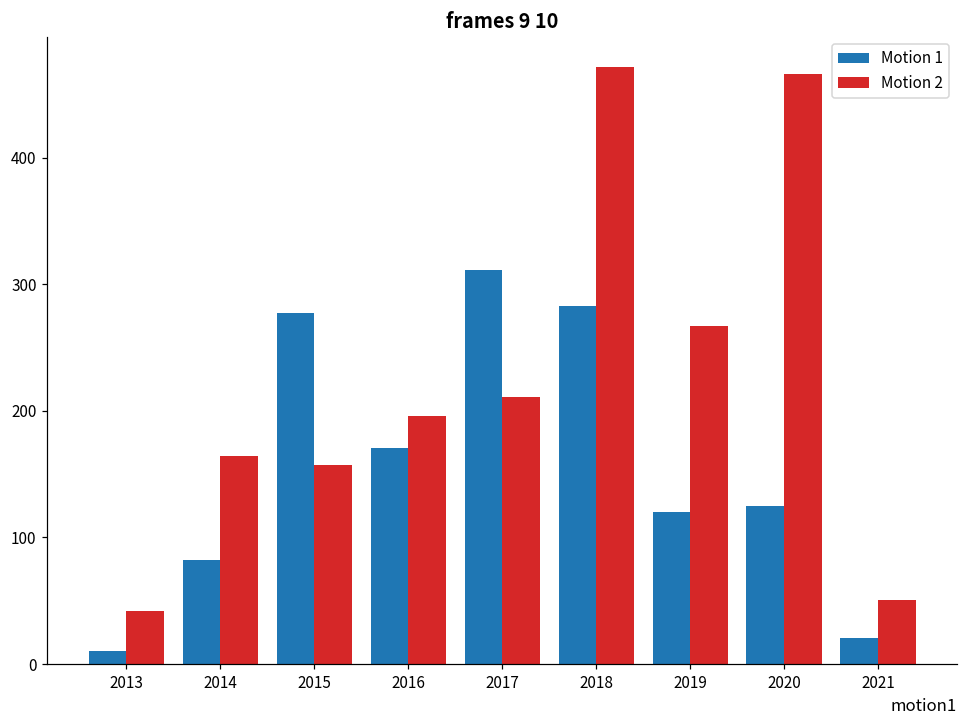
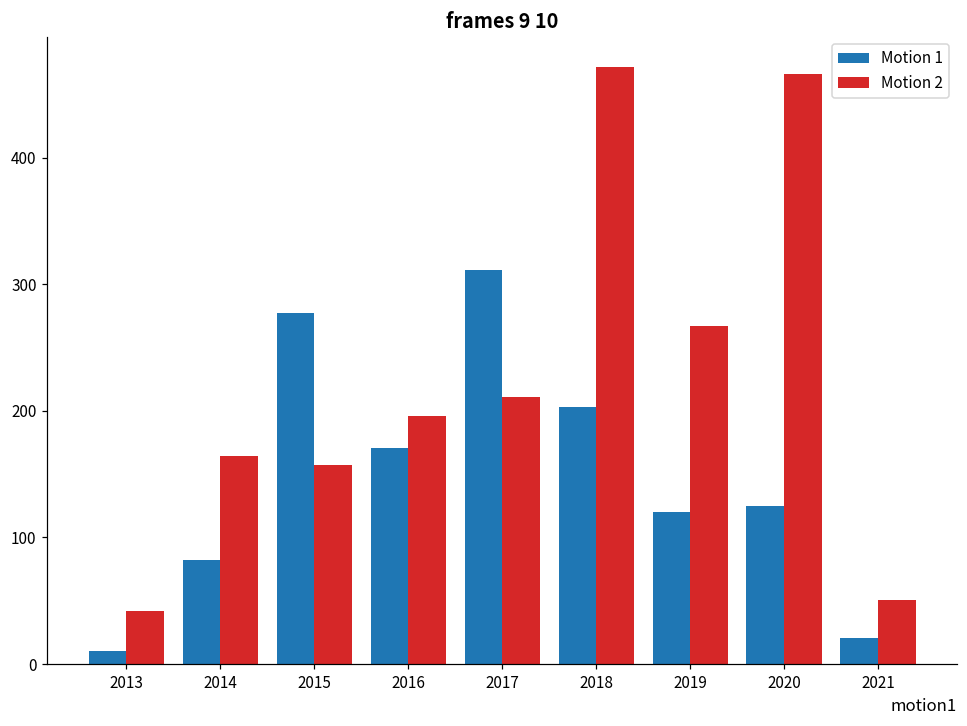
Motion 1, 2018: 283 -> 203
